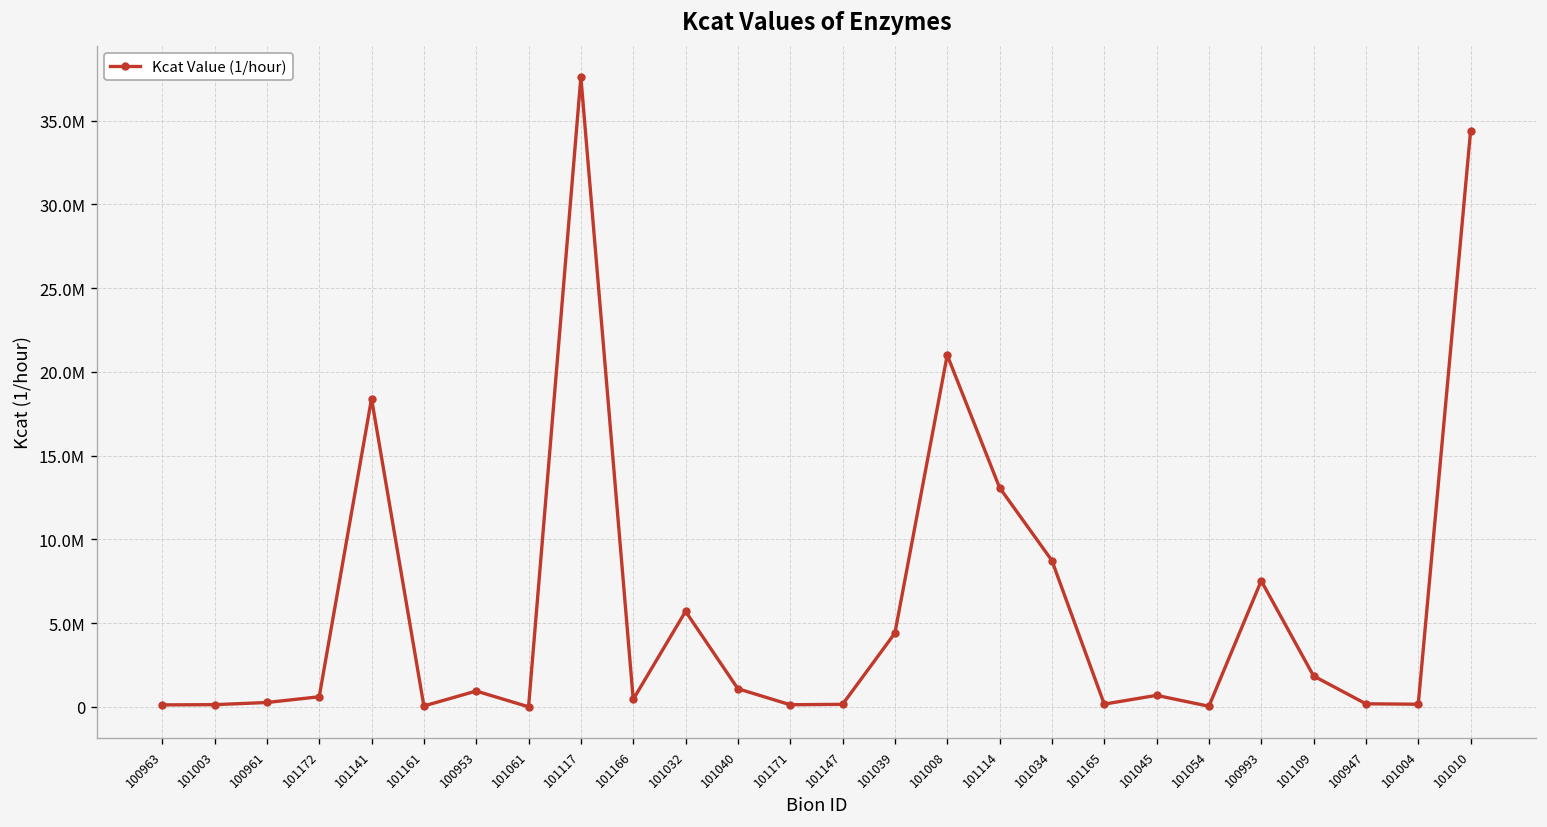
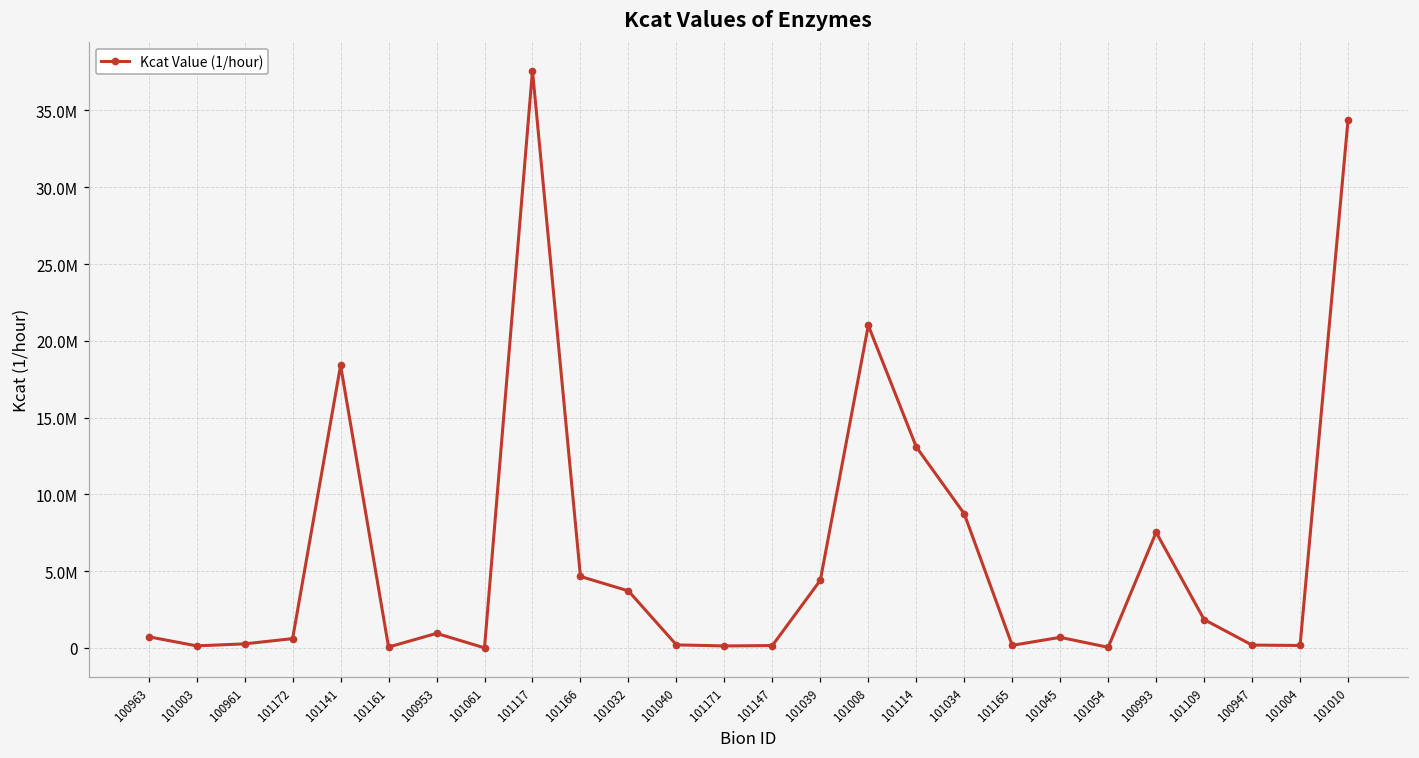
100963: 100000 -> 700000
101166: 400000 -> 4600000
101032: 5700000 -> 3700000
101040: 1100000 -> 200000
